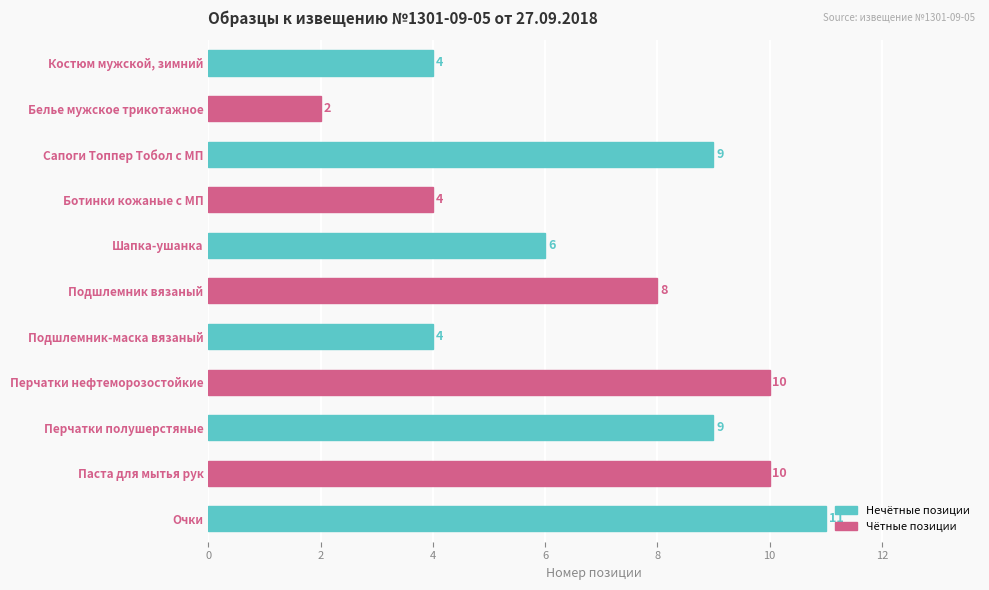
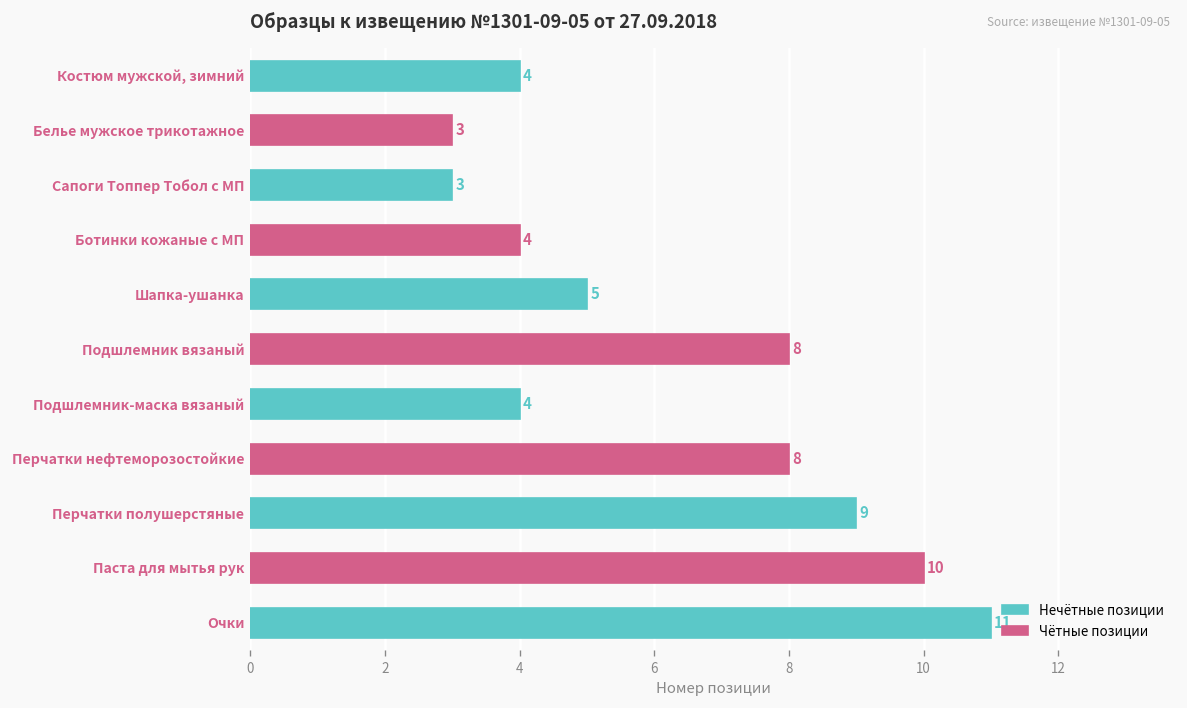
Белье мужское трикотажное: 2 -> 3
Сапоги Топпер Тобол с МП: 9 -> 3
Шапка-ушанка: 6 -> 5
Перчатки нефтеморозостойкие: 10 -> 8
